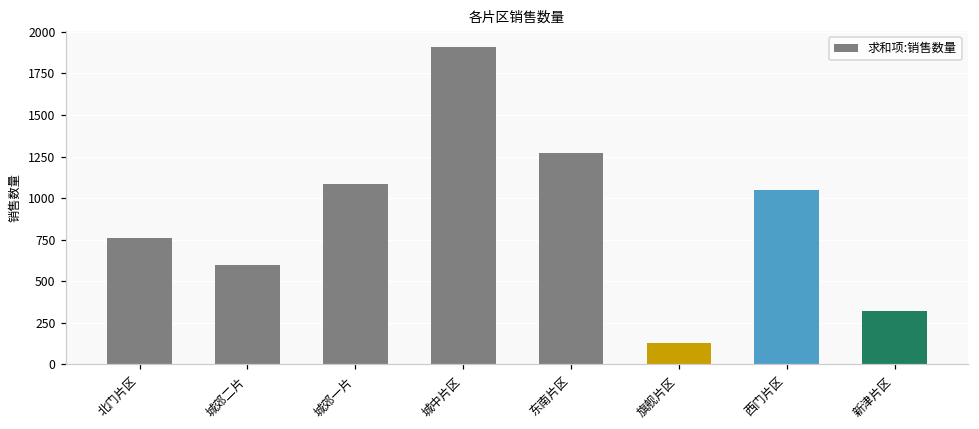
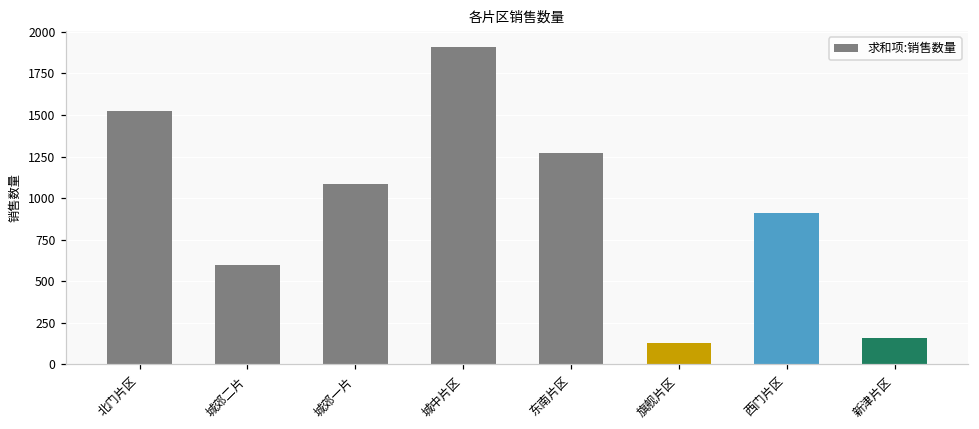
北门片区: 760 -> 1530
西门片区: 1050 -> 910
新津片区: 320 -> 160
